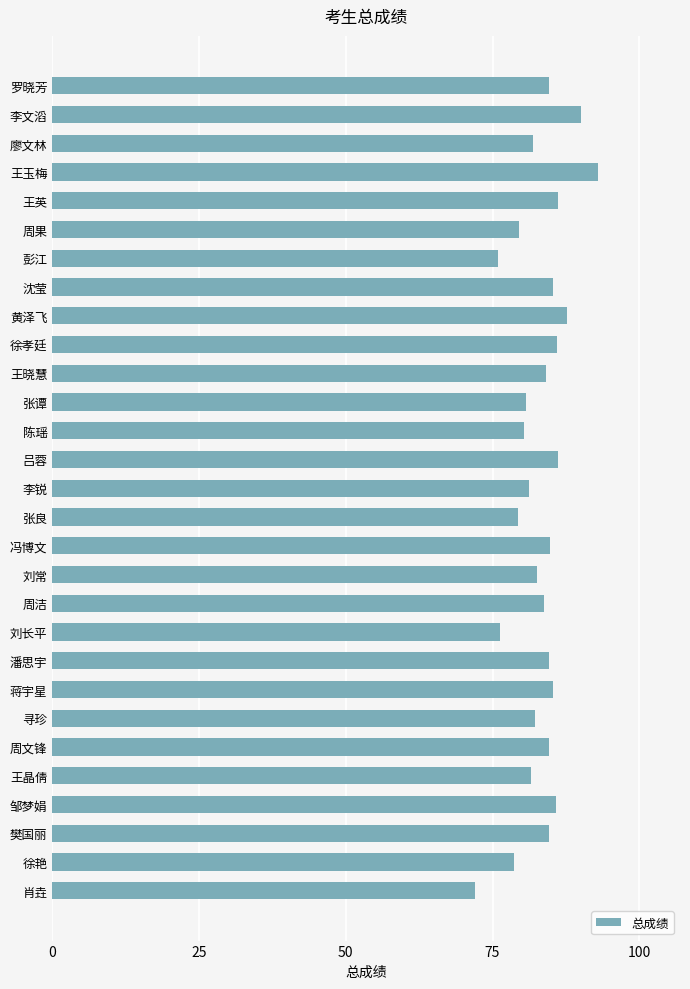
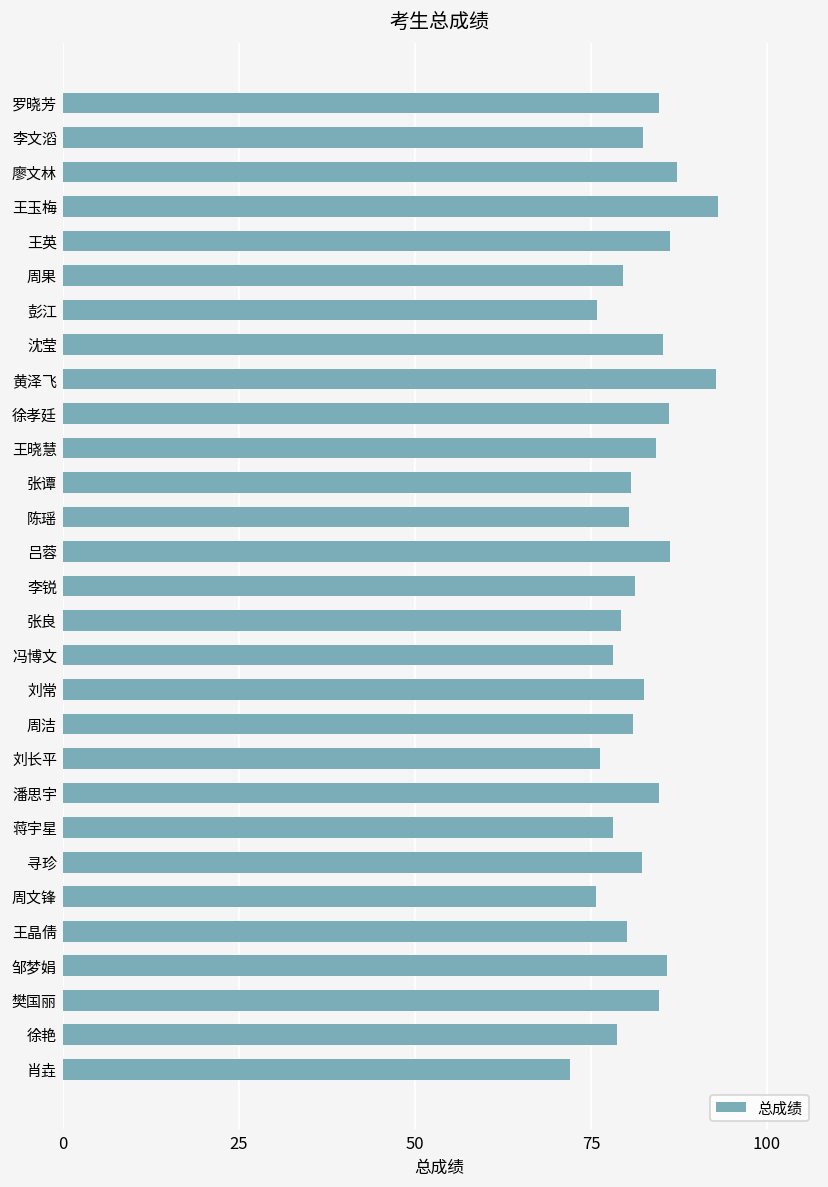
李文滔: 90 -> 82
廖文林: 82 -> 87
黄泽飞: 88 -> 93
冯博文: 85 -> 78
周洁: 84 -> 81
蒋宇星: 85 -> 78
周文锋: 85 -> 76
王晶倩: 82 -> 80
